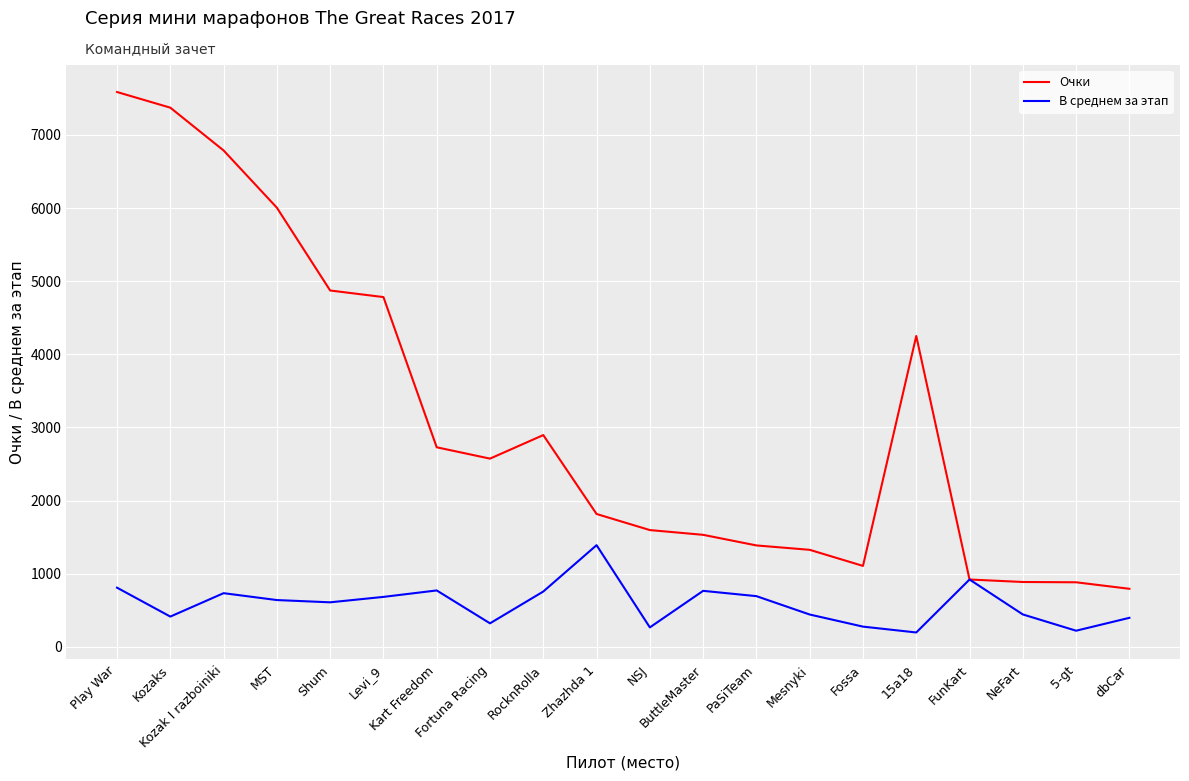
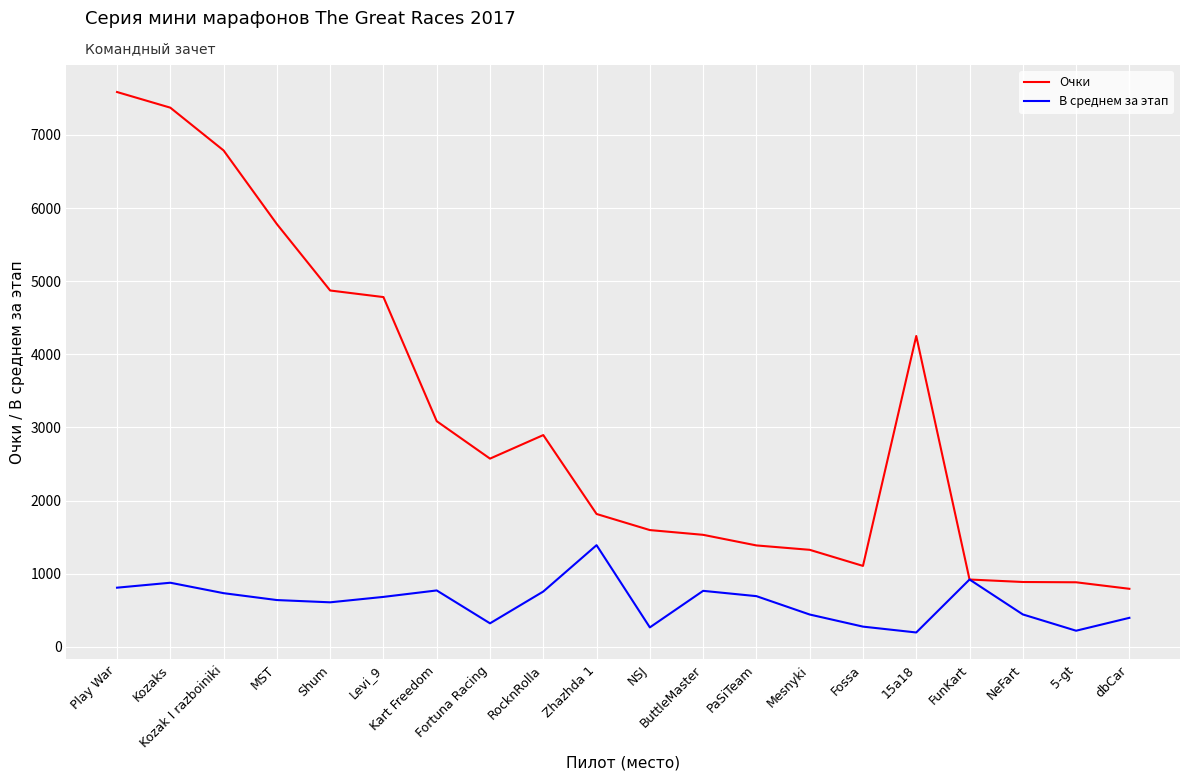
В среднем за этап, Kozaks: 400 -> 900
Очки, MST: 6000 -> 5800
Очки, Kart Freedom: 2700 -> 3100
